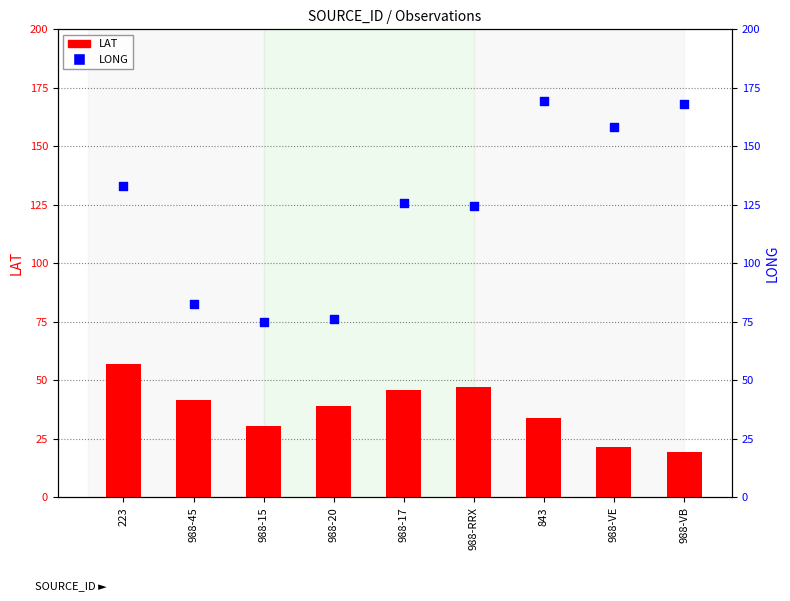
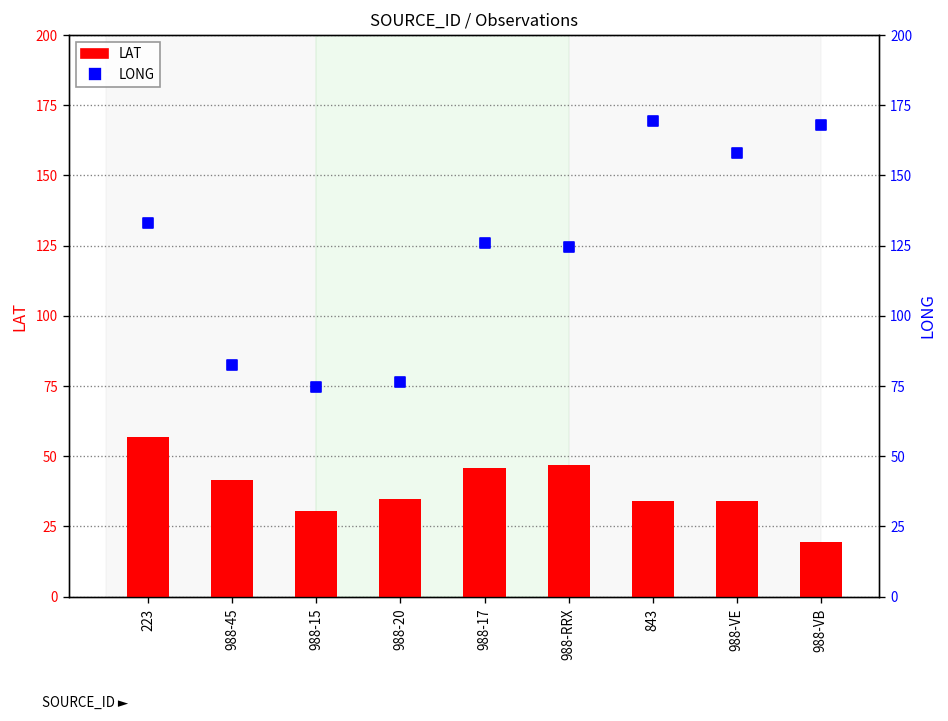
LAT, 988-20: 39 -> 35
LAT, 988-VE: 22 -> 34
